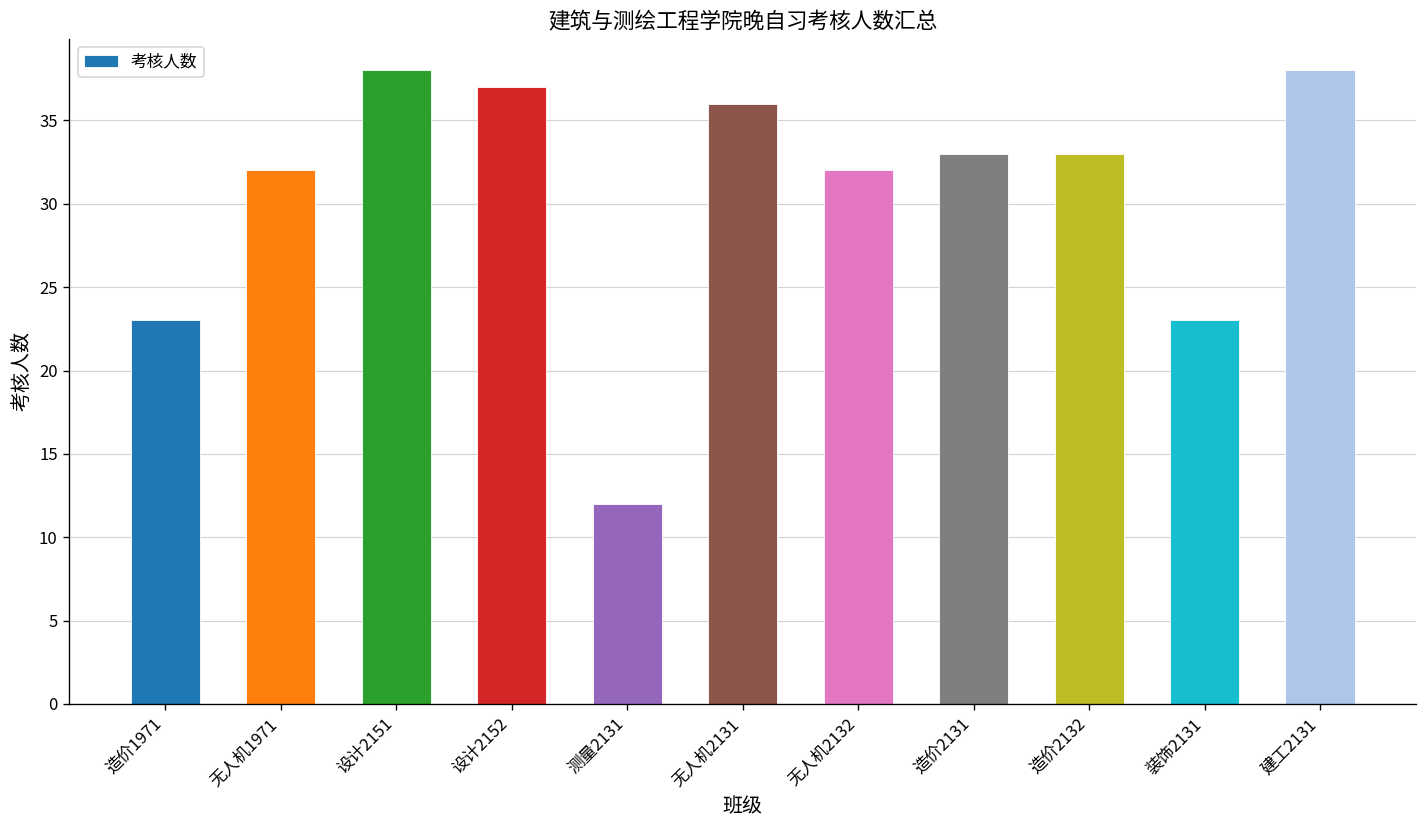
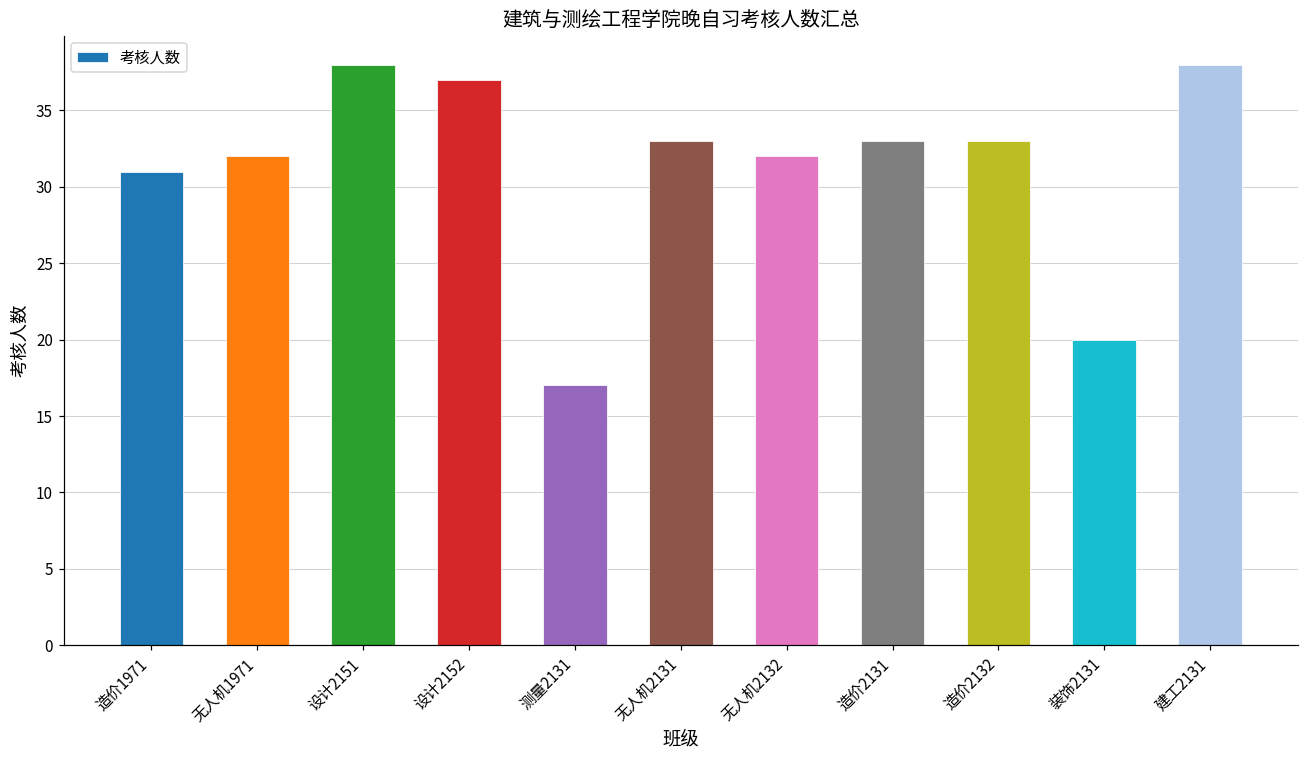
造价1971: 23 -> 31
测量2131: 12 -> 17
无人机2131: 36 -> 33
装饰2131: 23 -> 20
